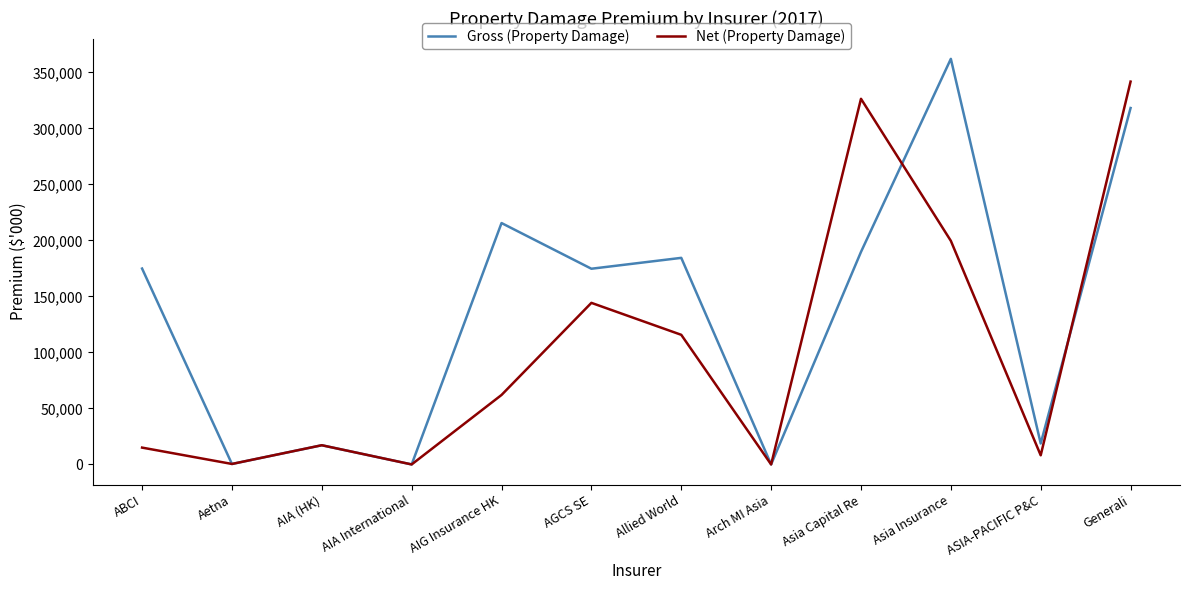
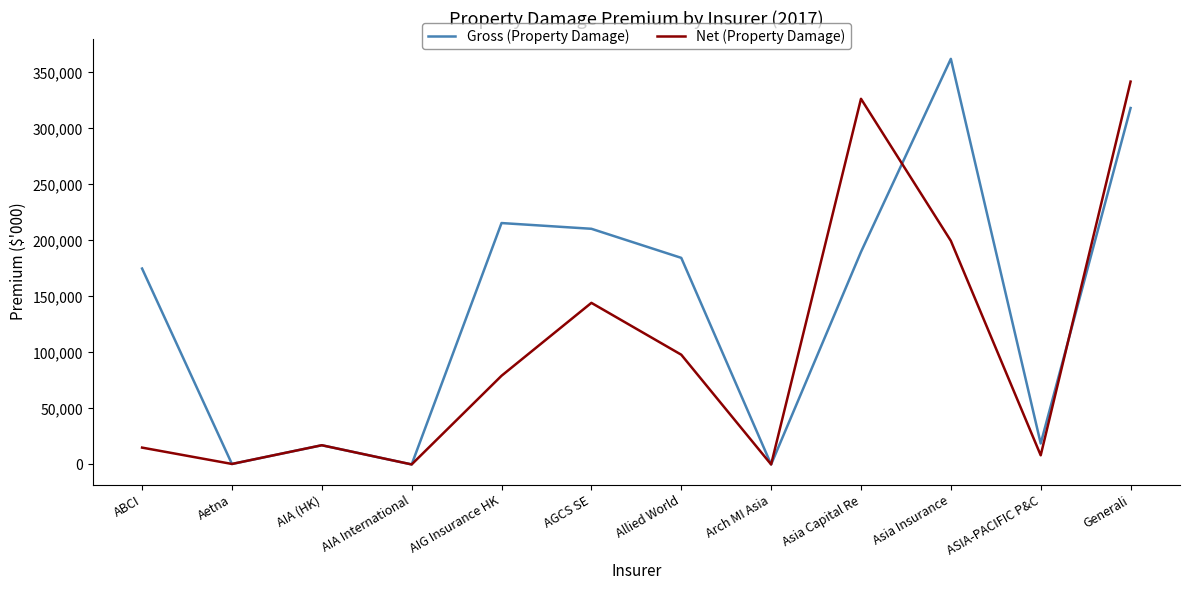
Net (Property Damage), AIG Insurance HK: 62,000 -> 79,000
Gross (Property Damage), AGCS SE: 175,000 -> 210,000
Net (Property Damage), Allied World: 116,000 -> 98,000
